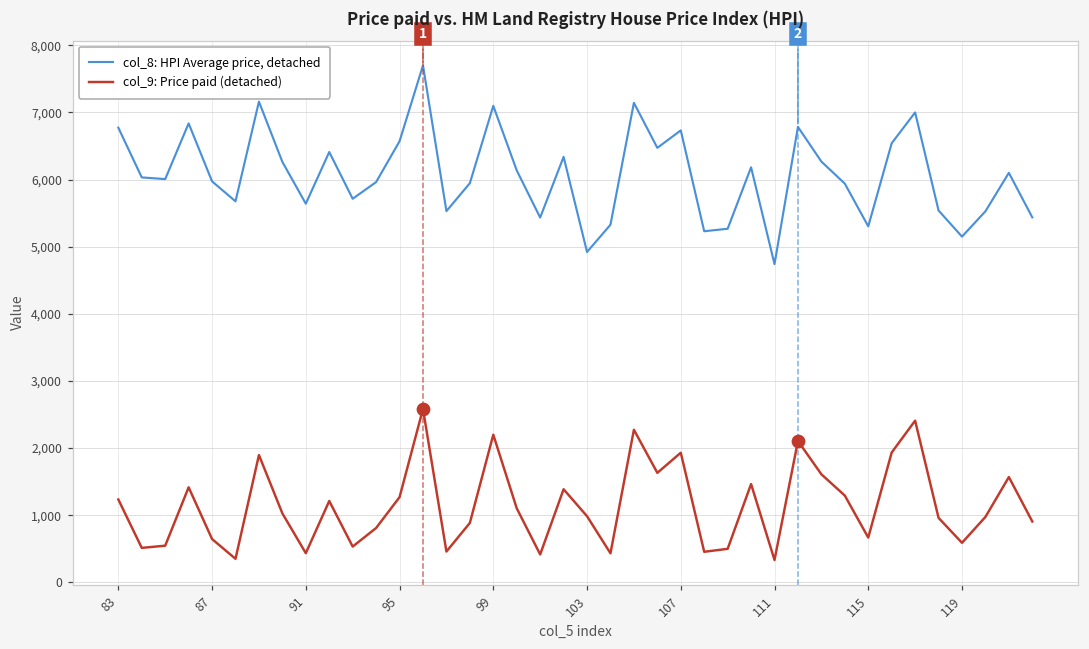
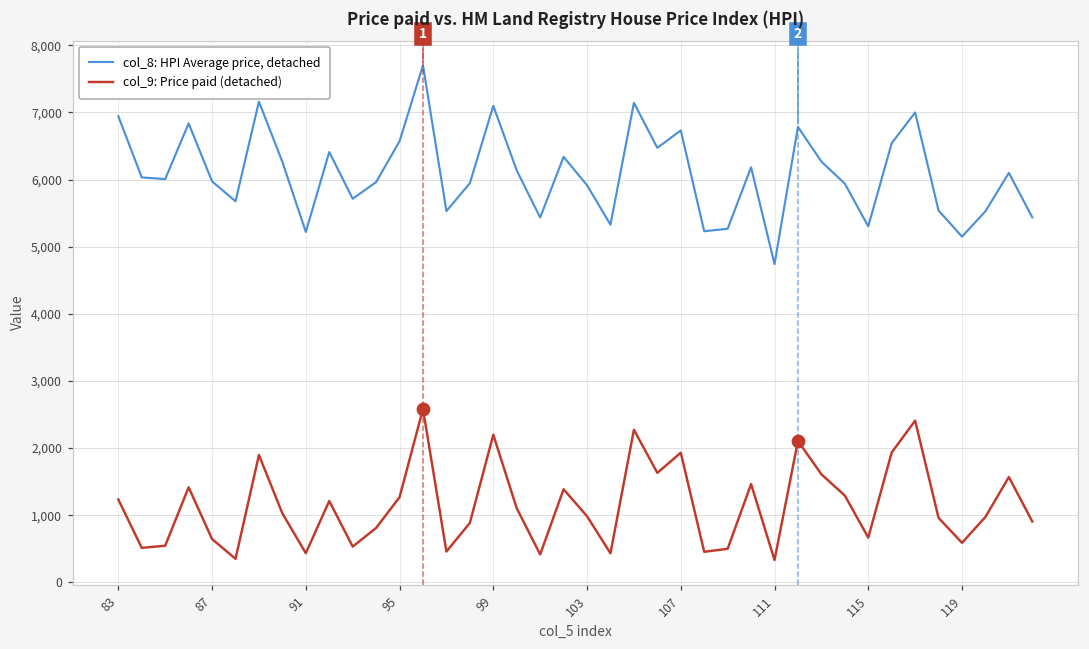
col_8: HPI Average price, detached, 83: 6,800 -> 6,900
col_8: HPI Average price, detached, 91: 5,600 -> 5,200
col_8: HPI Average price, detached, 103: 4,900 -> 5,900
